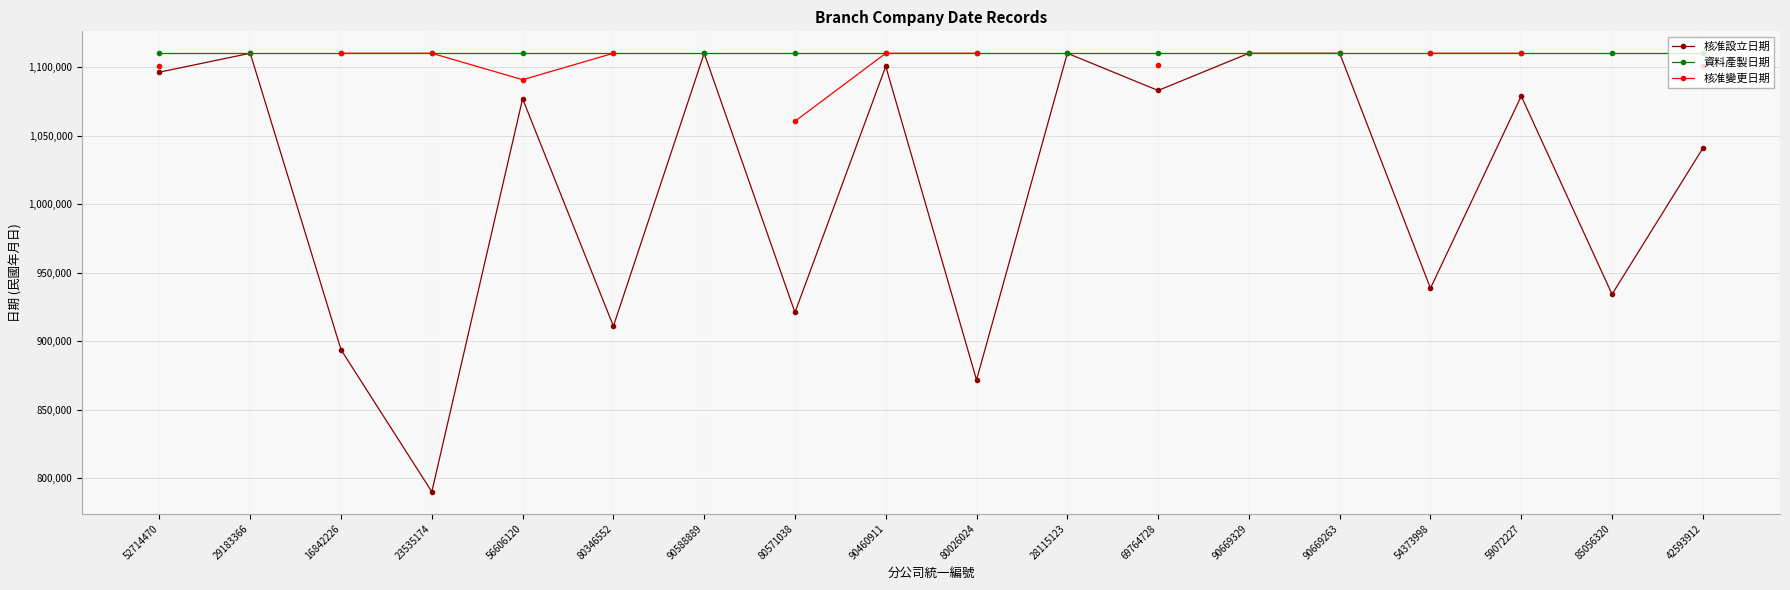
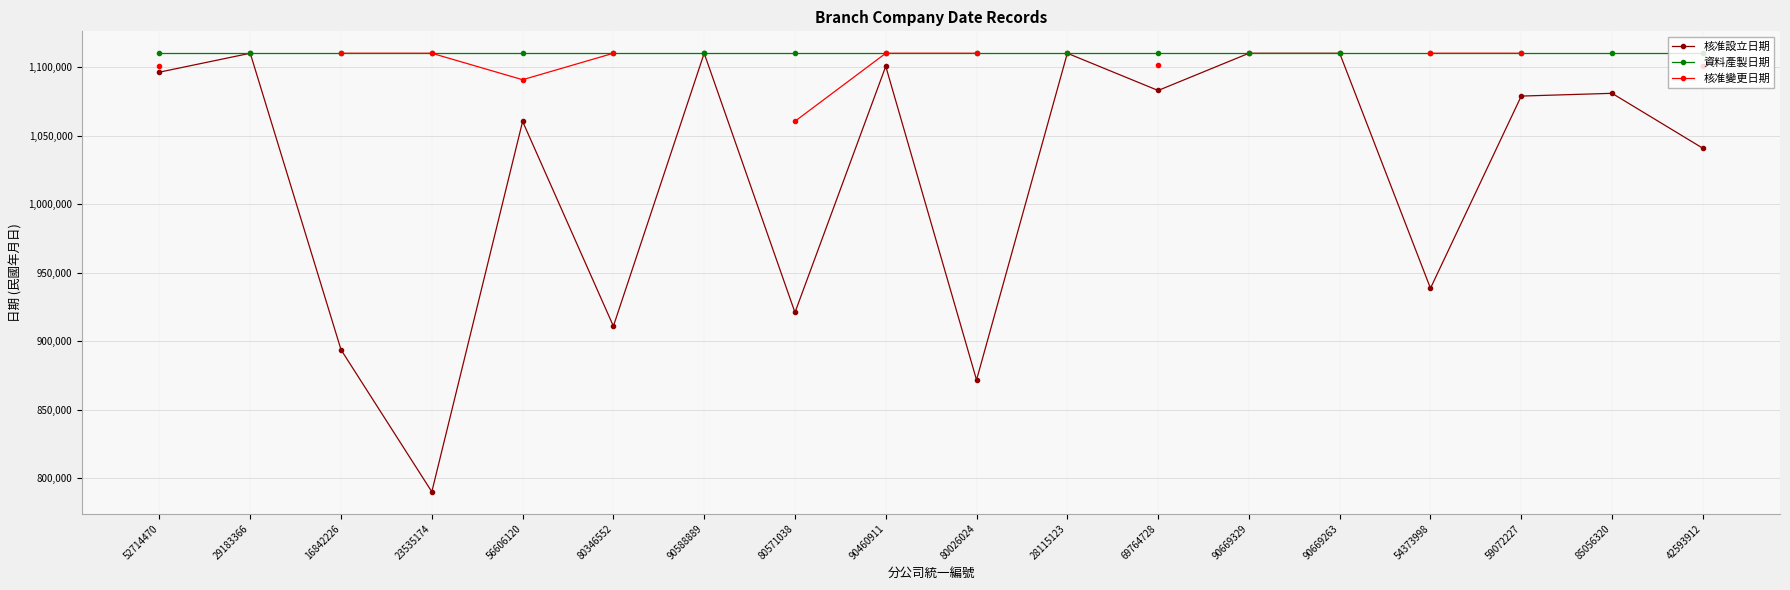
核准設立日期, 56606120: 1,077,000 -> 1,060,000
核准設立日期, 85056320: 934,000 -> 1,081,000
